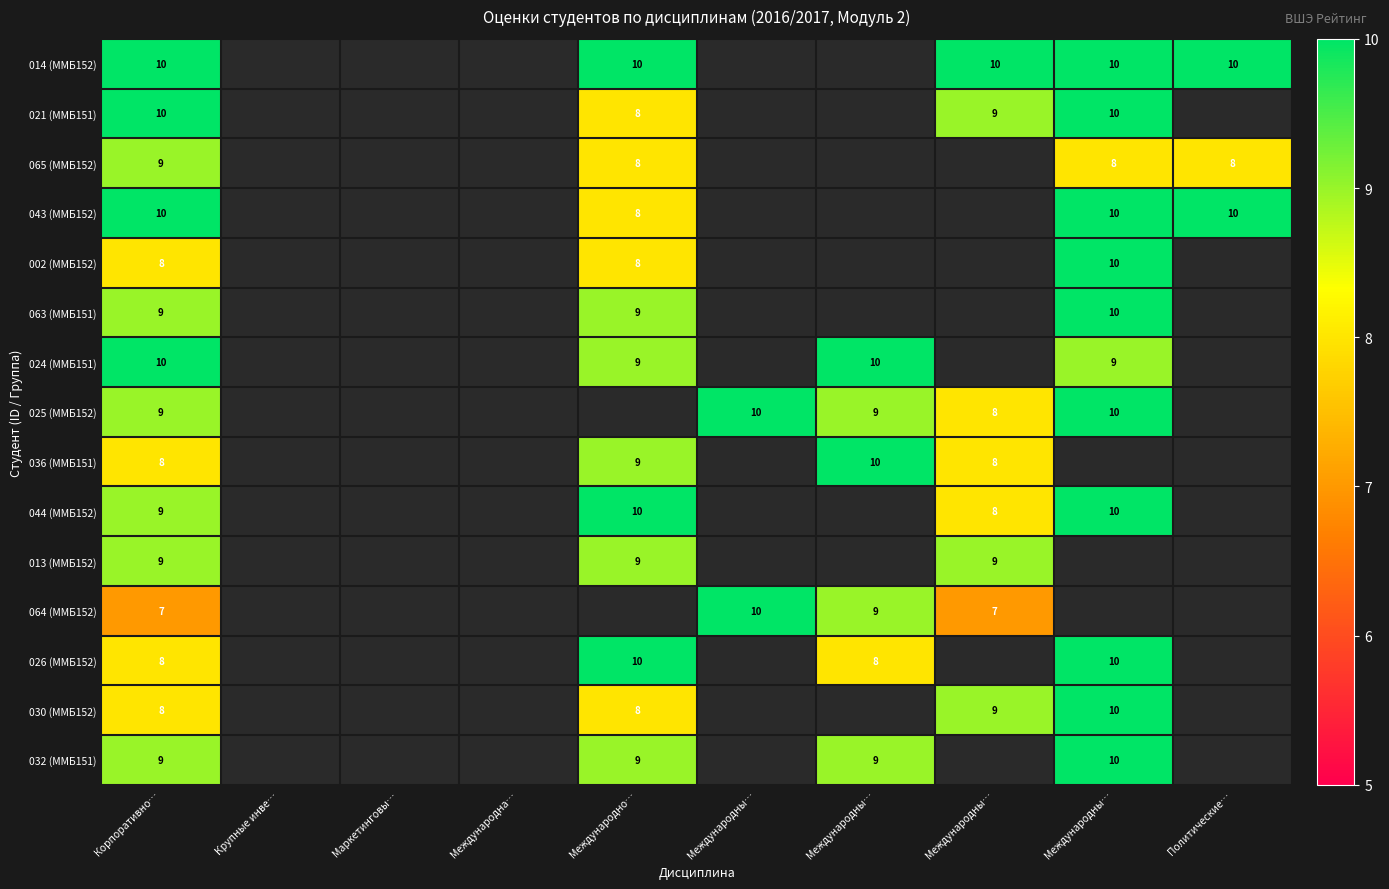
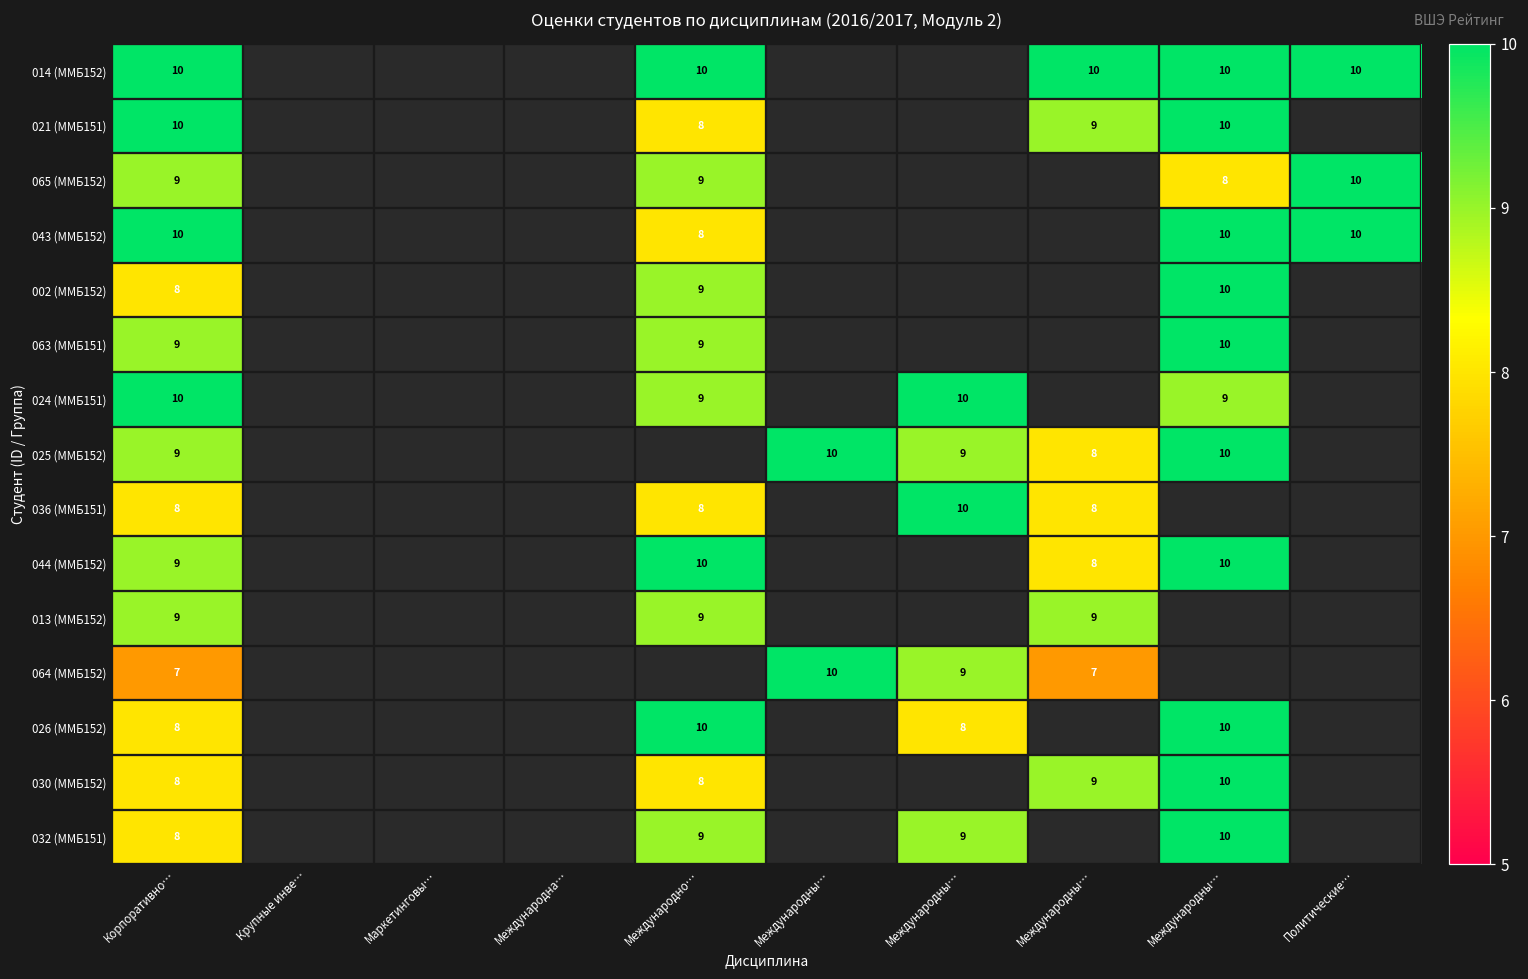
065 (ММБ152), Международно…: 8 -> 9
065 (ММБ152), Политические…: 8 -> 10
002 (ММБ152), Международно…: 8 -> 9
036 (ММБ151), Международно…: 9 -> 8
032 (ММБ151), Корпоративно…: 9 -> 8
